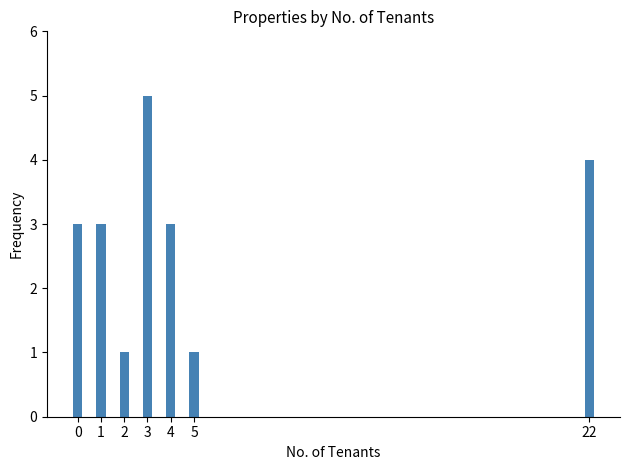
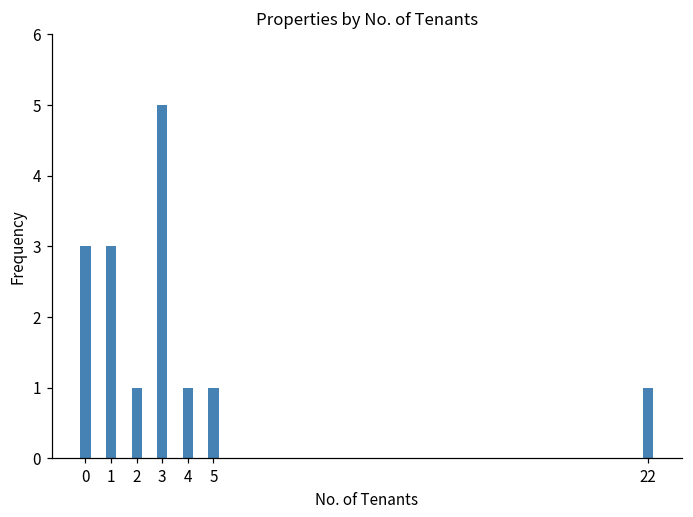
4: 3 -> 1
22: 4 -> 1
